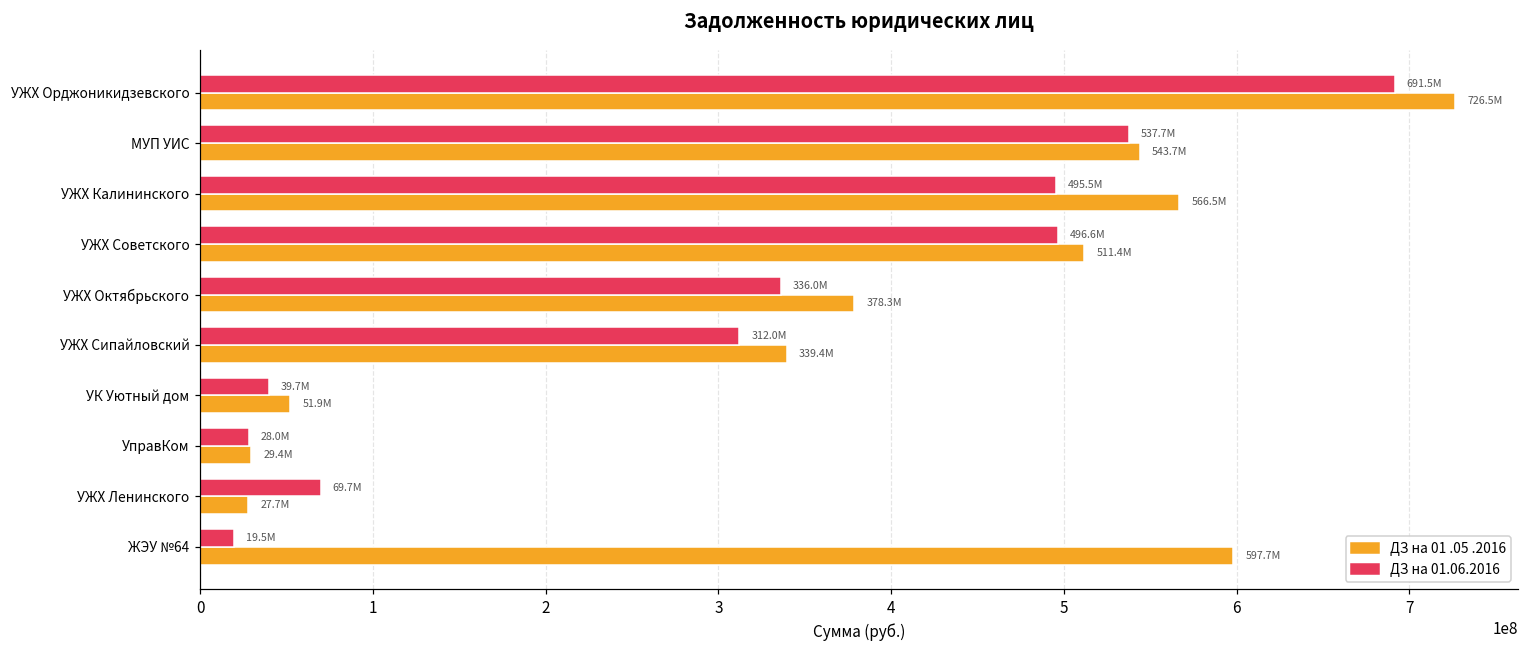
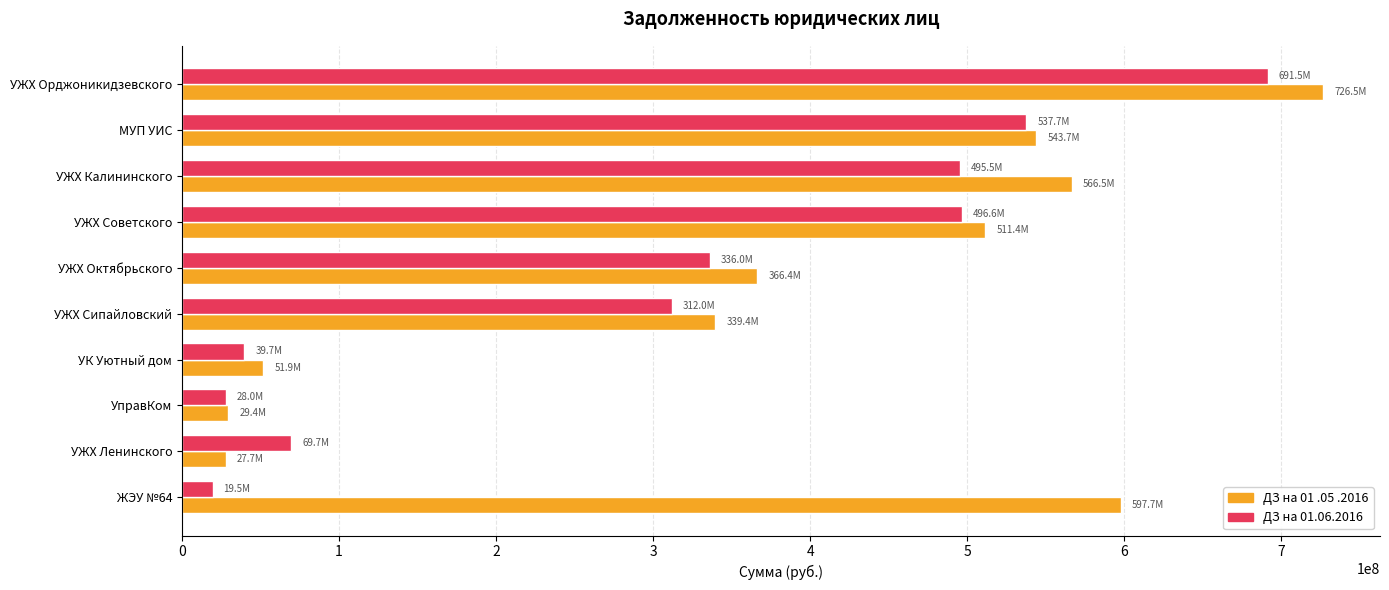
ДЗ на 01 .05 .2016, УЖХ Октябрьского: 378.3M -> 366.4M
